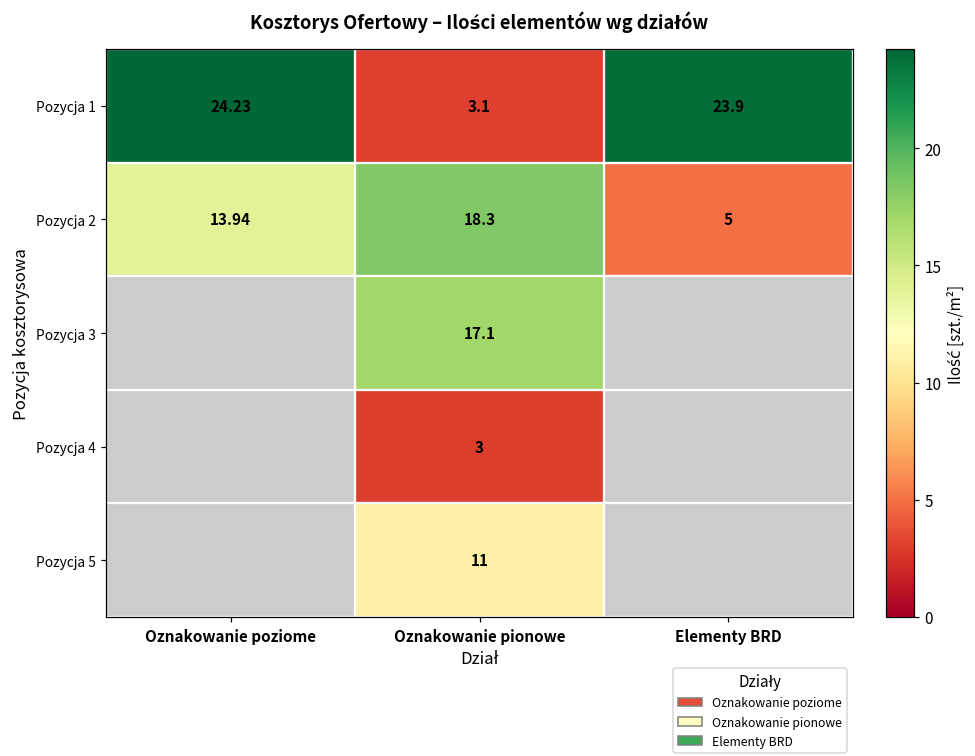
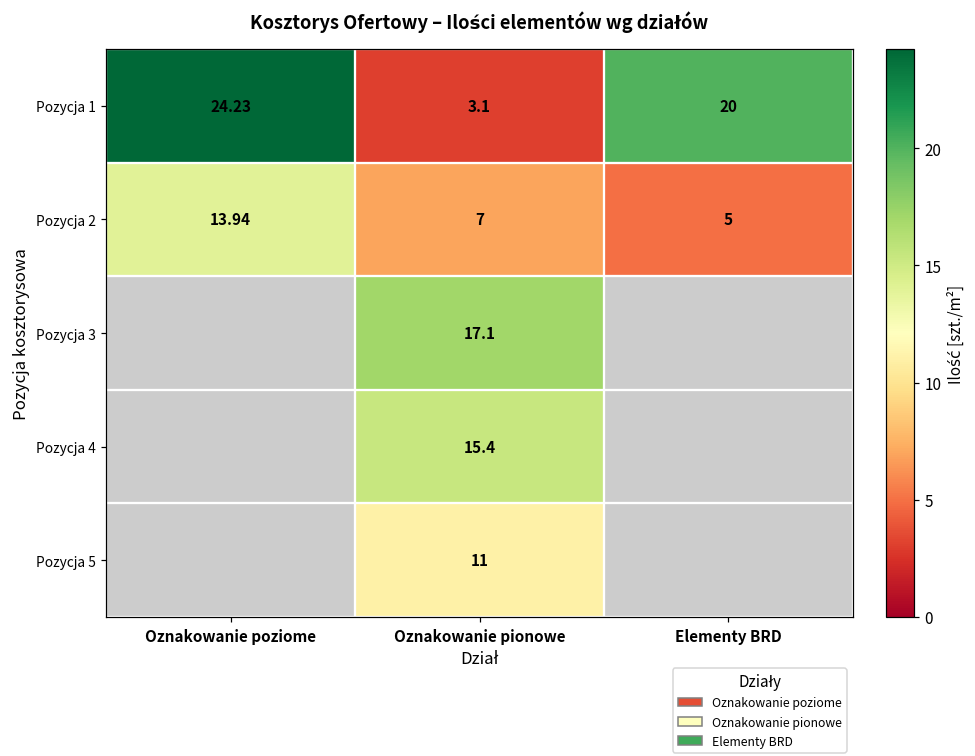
Pozycja 1, Elementy BRD: 23.9 -> 20
Pozycja 2, Oznakowanie pionowe: 18.3 -> 7
Pozycja 4, Oznakowanie pionowe: 3 -> 15.4
